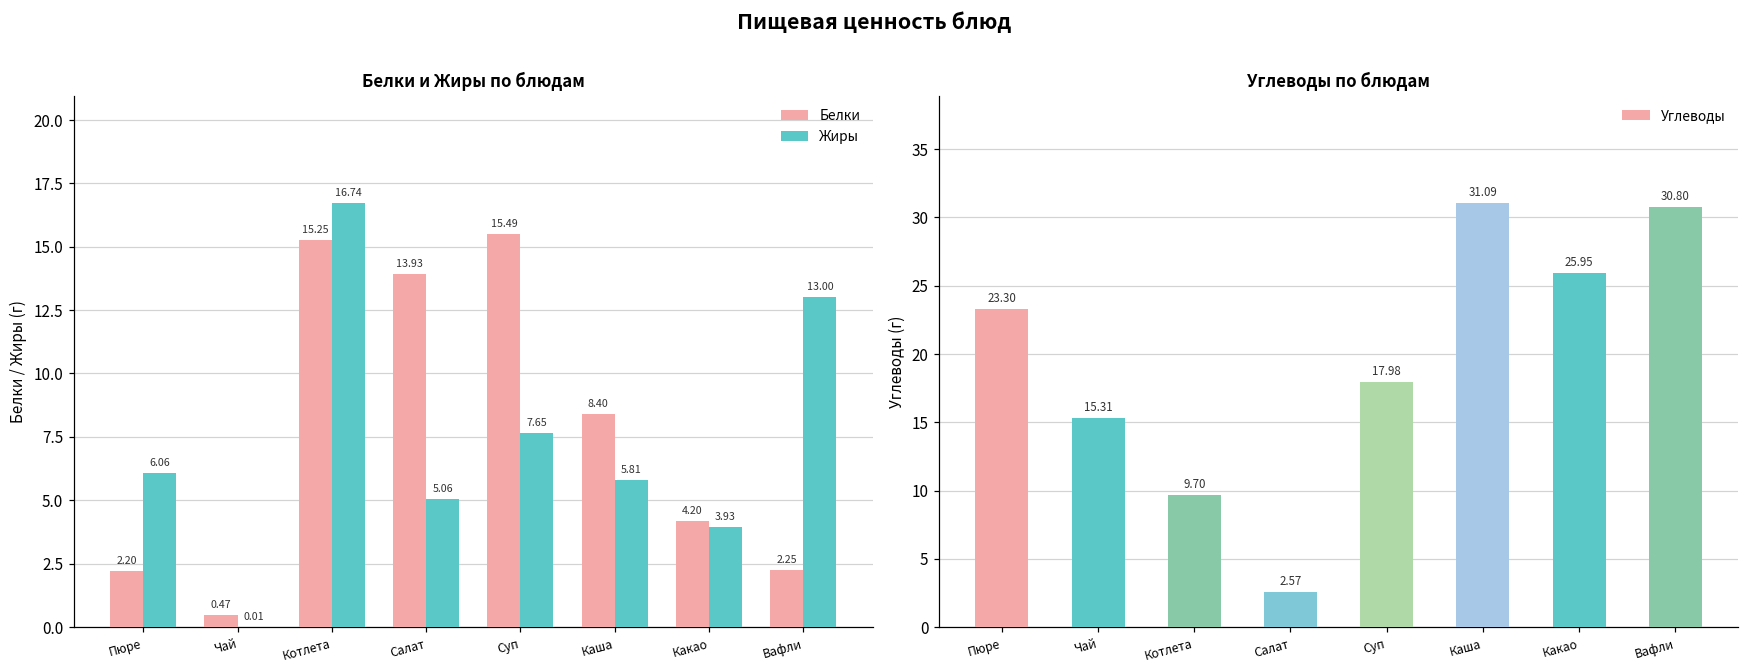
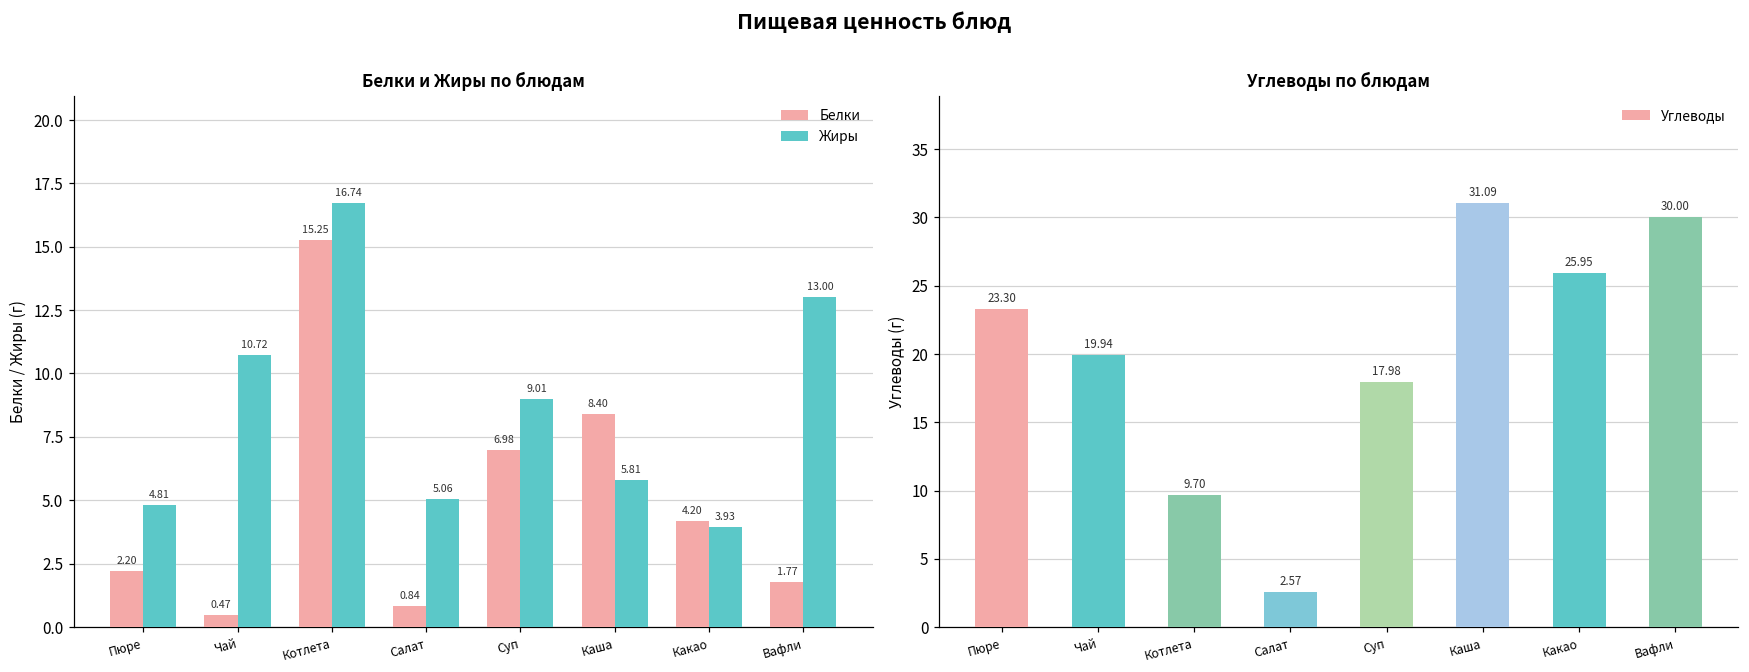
Белки и Жиры по блюдам, Жиры, Пюре: 6.06 -> 4.81
Белки и Жиры по блюдам, Жиры, Чай: 0.01 -> 10.72
Белки и Жиры по блюдам, Белки, Салат: 13.93 -> 0.84
Белки и Жиры по блюдам, Белки, Суп: 15.49 -> 6.98
Белки и Жиры по блюдам, Жиры, Суп: 7.65 -> 9.01
Белки и Жиры по блюдам, Белки, Вафли: 2.25 -> 1.77
Углеводы по блюдам, Чай: 15.31 -> 19.94
Углеводы по блюдам, Вафли: 30.80 -> 30.00
